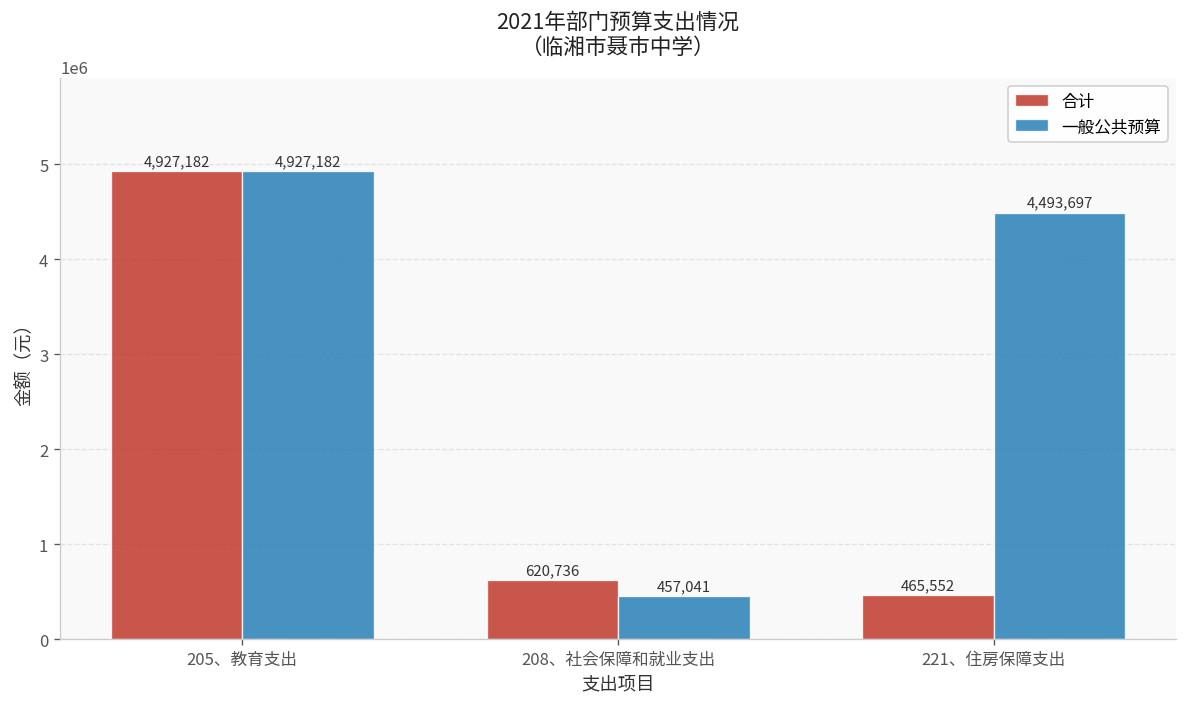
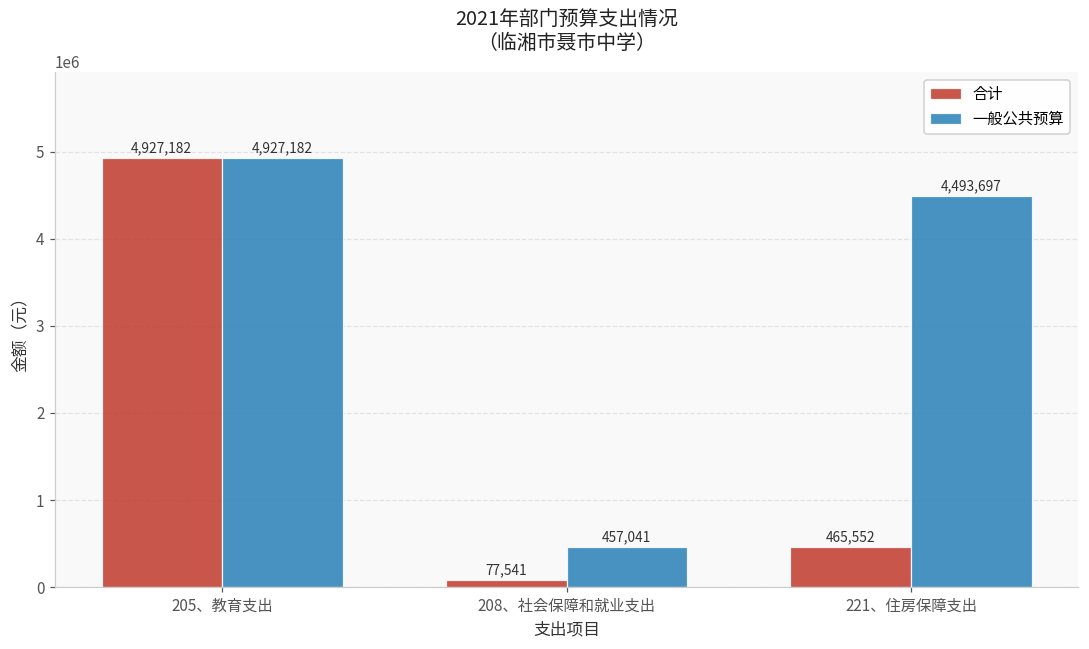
合计, 208、社会保障和就业支出: 620,736 -> 77,541
